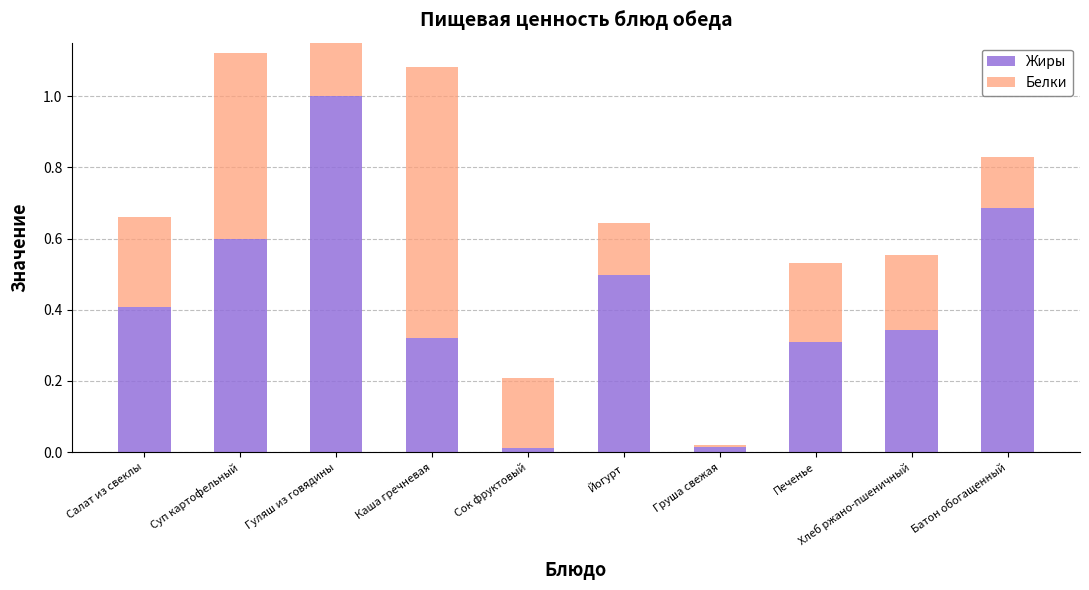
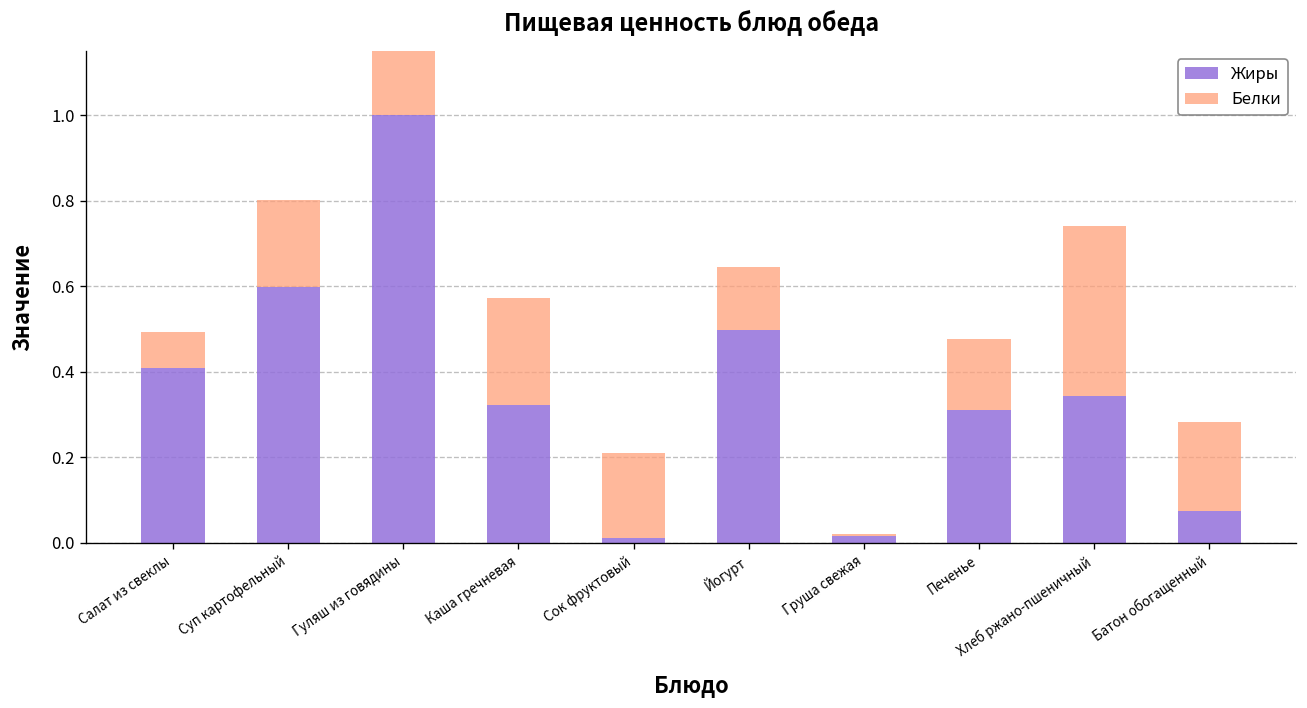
Белки, Салат из свеклы: 0.25 -> 0.08
Белки, Суп картофельный: 0.52 -> 0.20
Белки, Каша гречневая: 0.76 -> 0.25
Белки, Печенье: 0.22 -> 0.17
Белки, Хлеб ржано-пшеничный: 0.21 -> 0.40
Жиры, Батон обогащенный: 0.69 -> 0.07
Белки, Батон обогащенный: 0.14 -> 0.21
